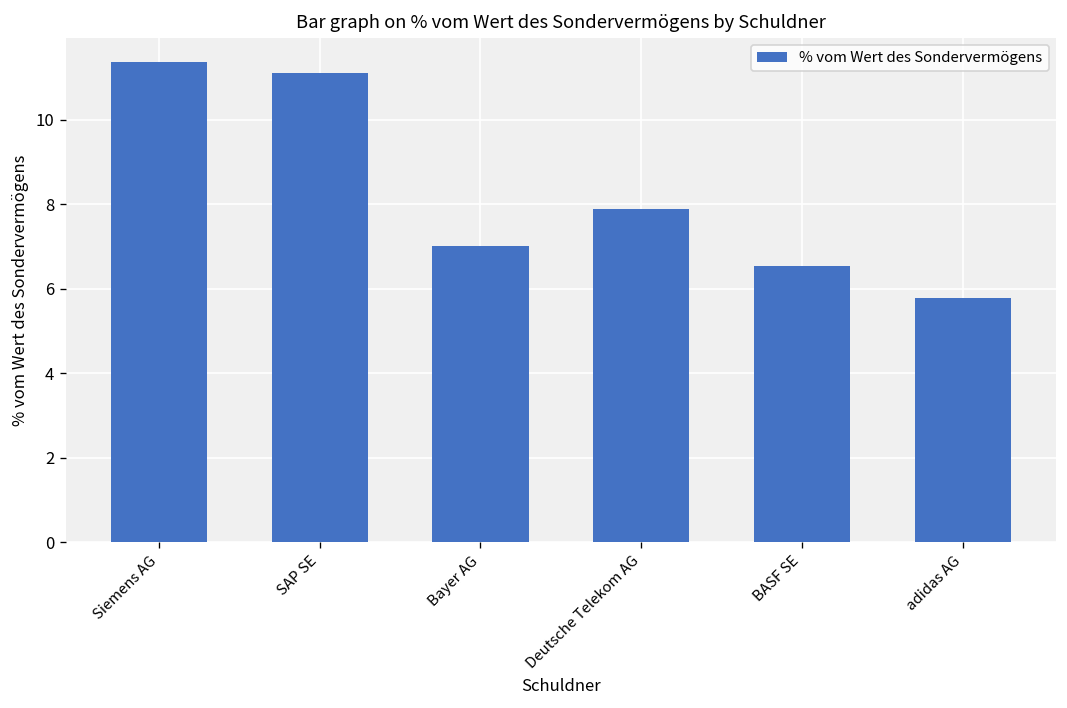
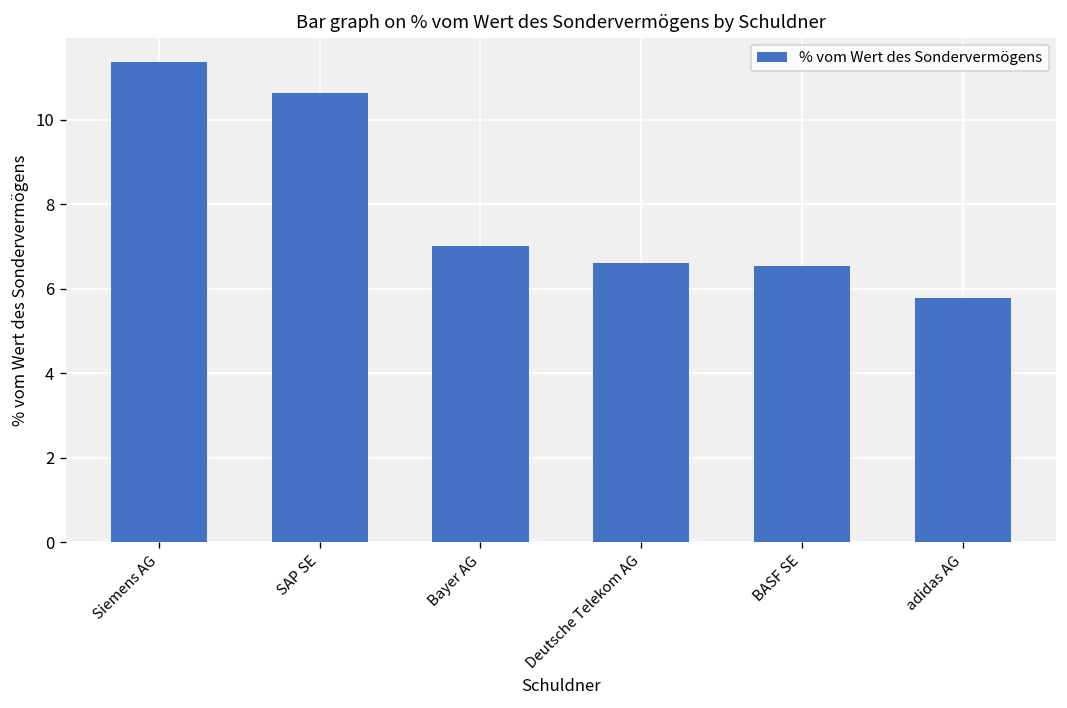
SAP SE: 11.1 -> 10.6
Deutsche Telekom AG: 7.9 -> 6.6
